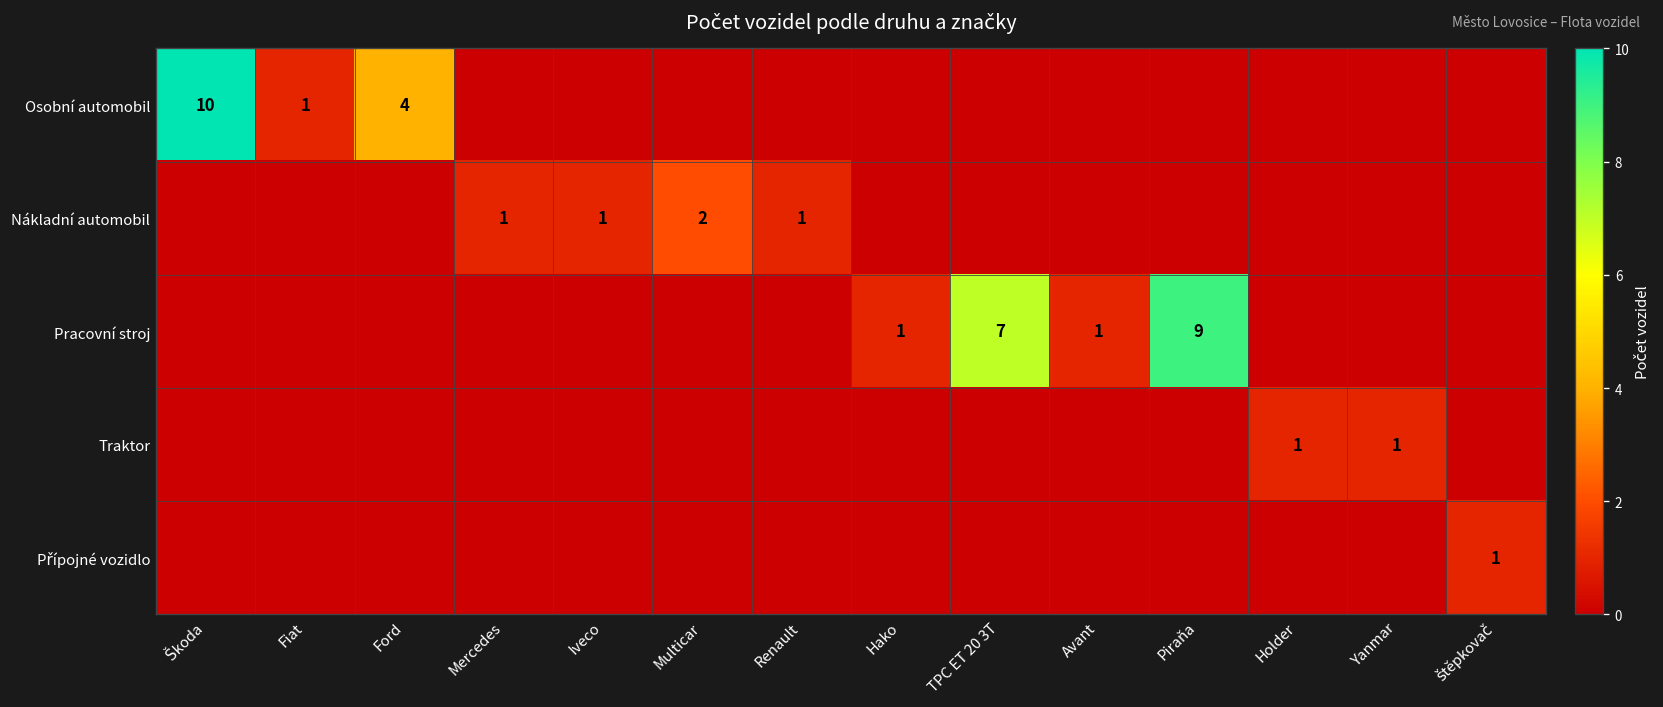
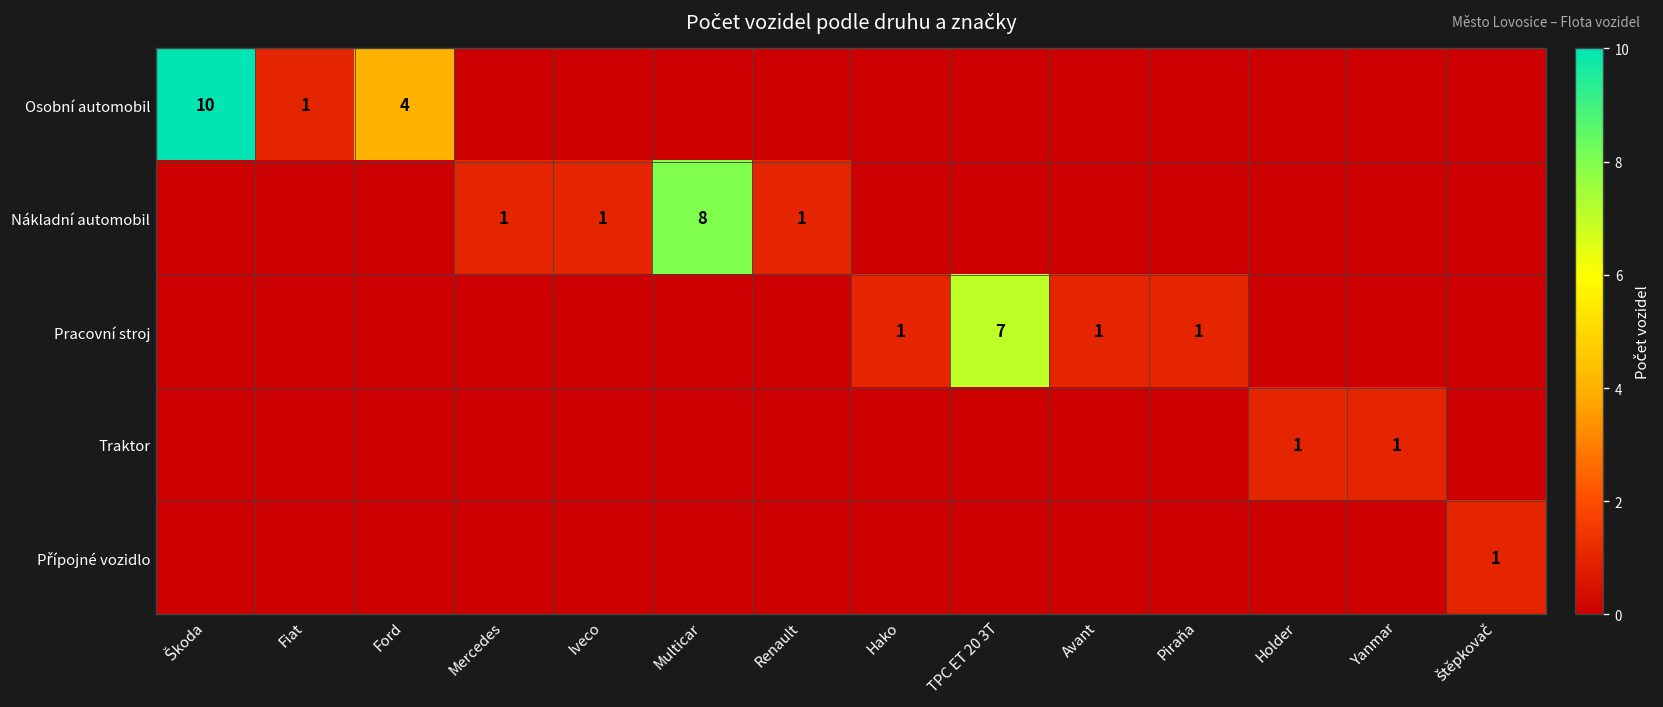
Nákladní automobil, Multicar: 2 -> 8
Pracovní stroj, Piraňa: 9 -> 1
